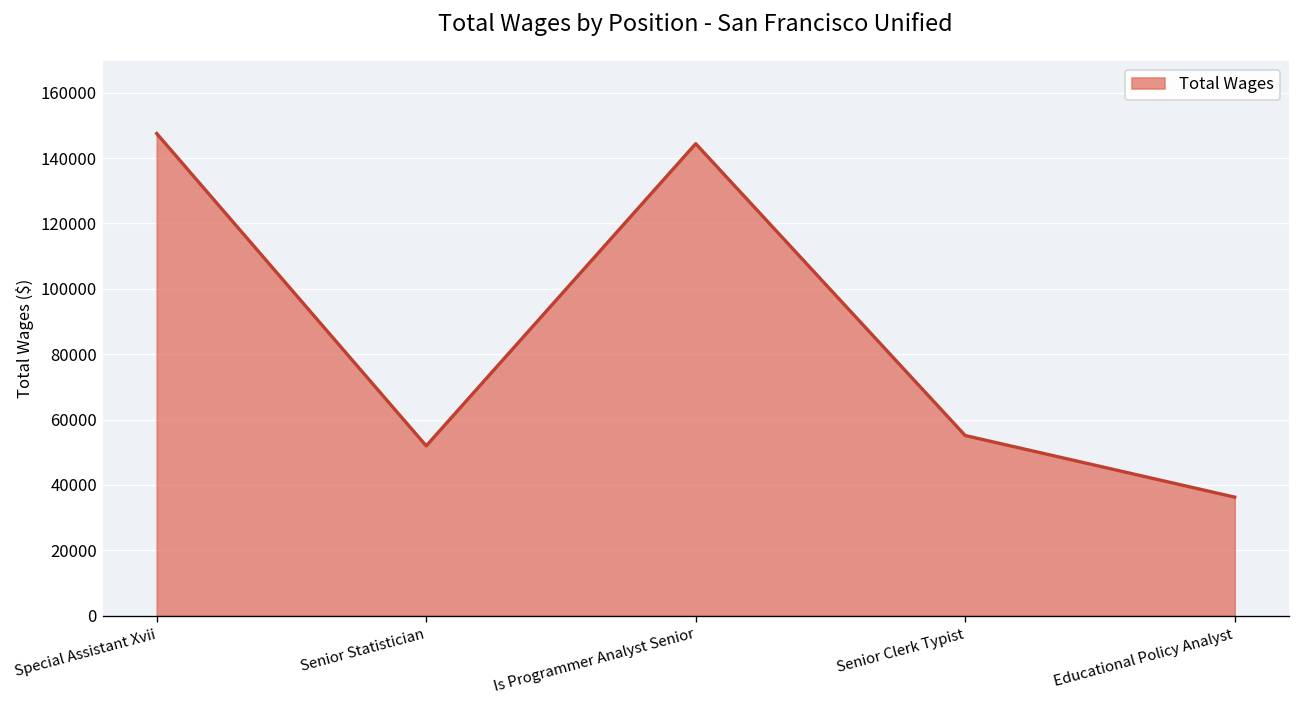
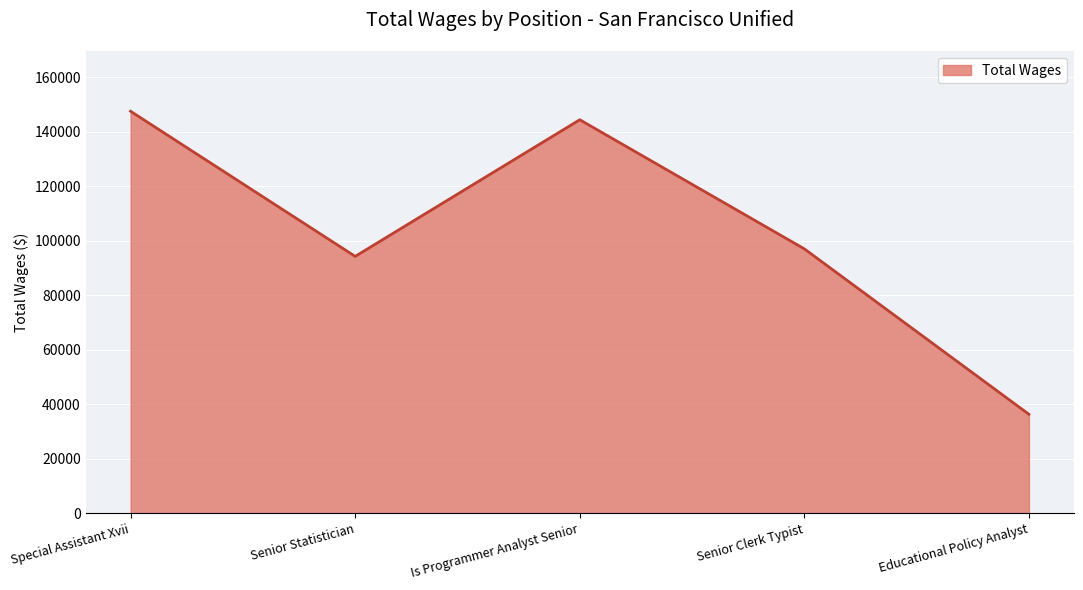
Senior Statistician: 52000 -> 94000
Senior Clerk Typist: 55000 -> 97000
